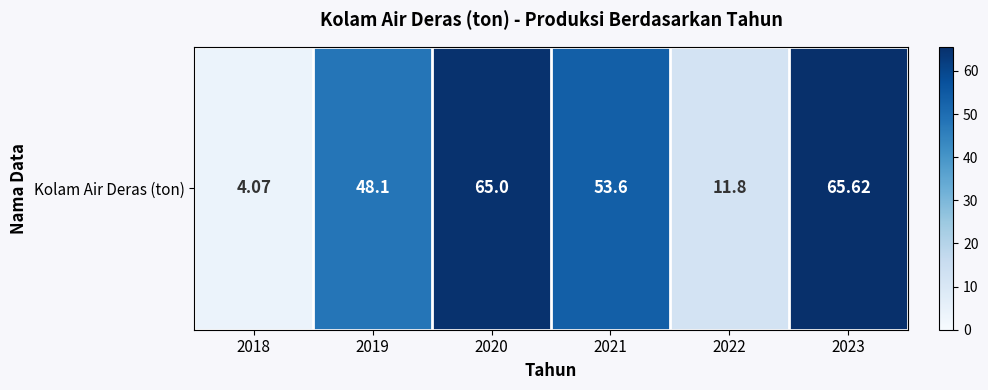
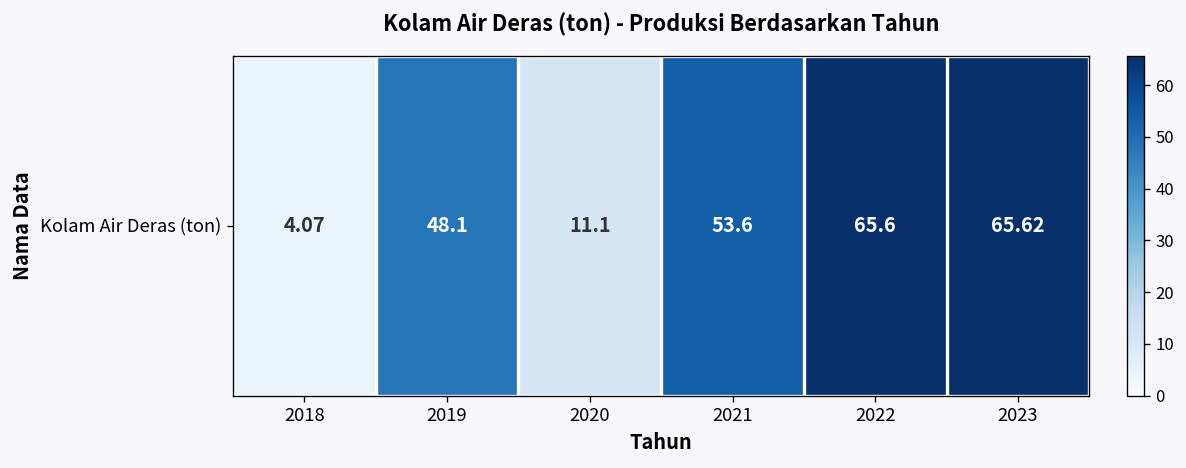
Kolam Air Deras (ton), 2020: 65.0 -> 11.1
Kolam Air Deras (ton), 2022: 11.8 -> 65.6
